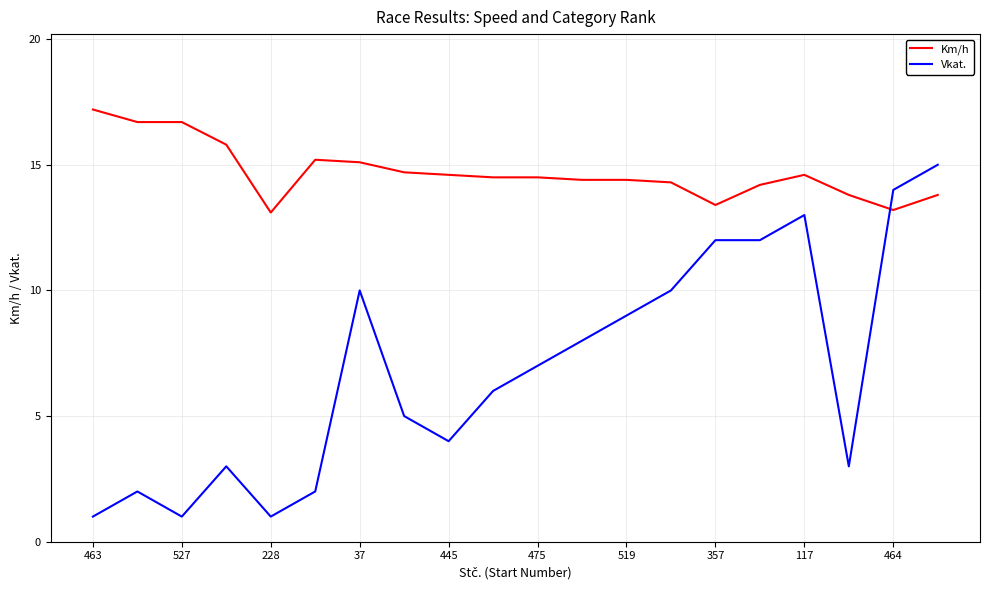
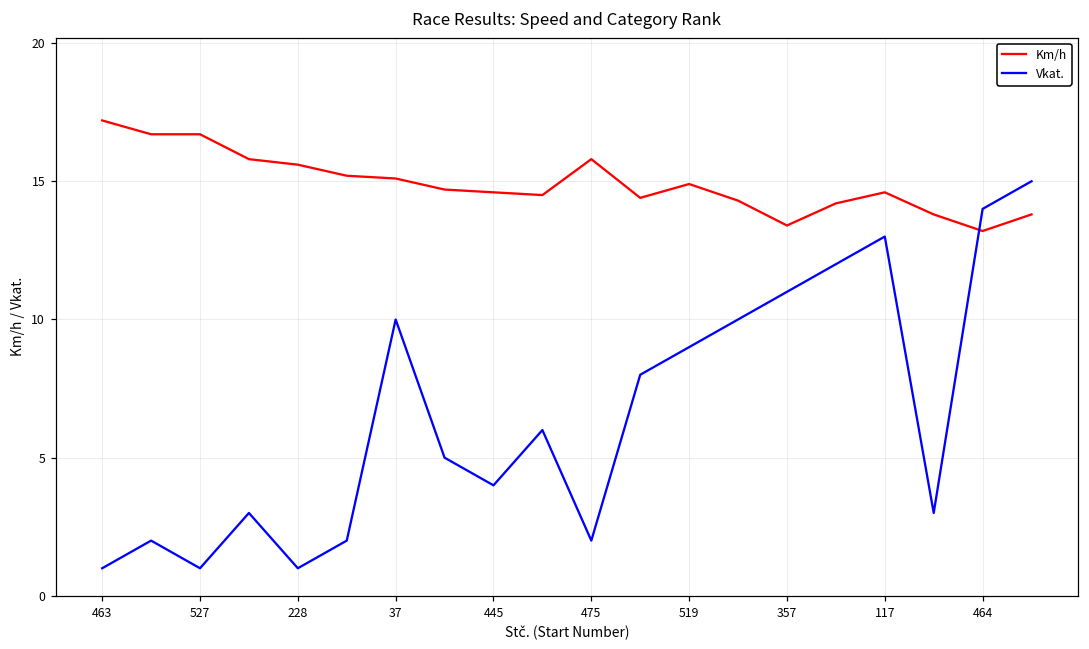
Km/h, 228: 13.1 -> 15.6
Km/h, 475: 14.5 -> 15.8
Vkat., 475: 7 -> 2
Km/h, 519: 14.4 -> 14.9
Vkat., 357: 12 -> 11
